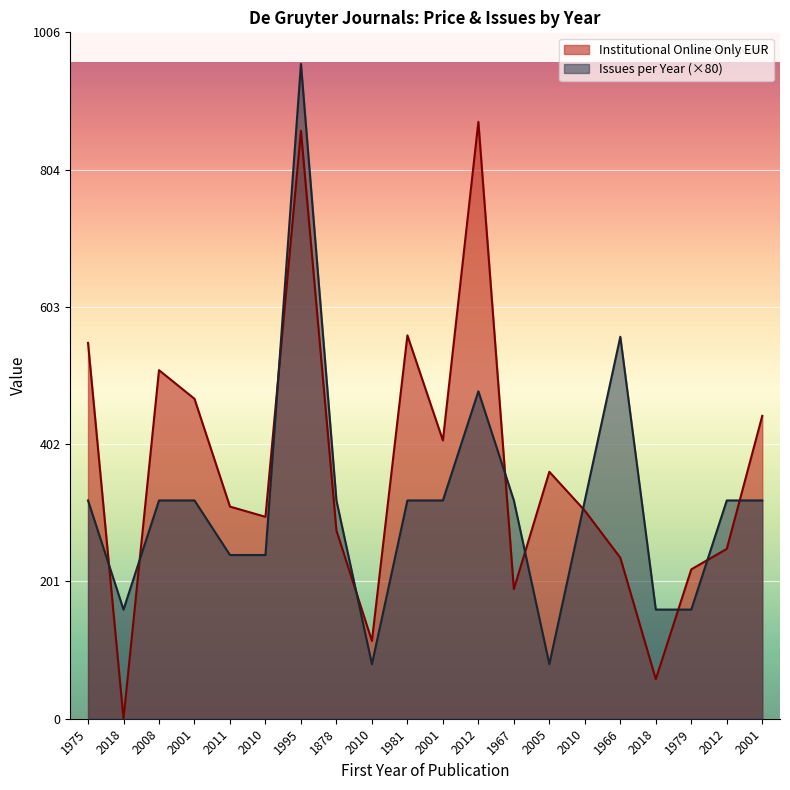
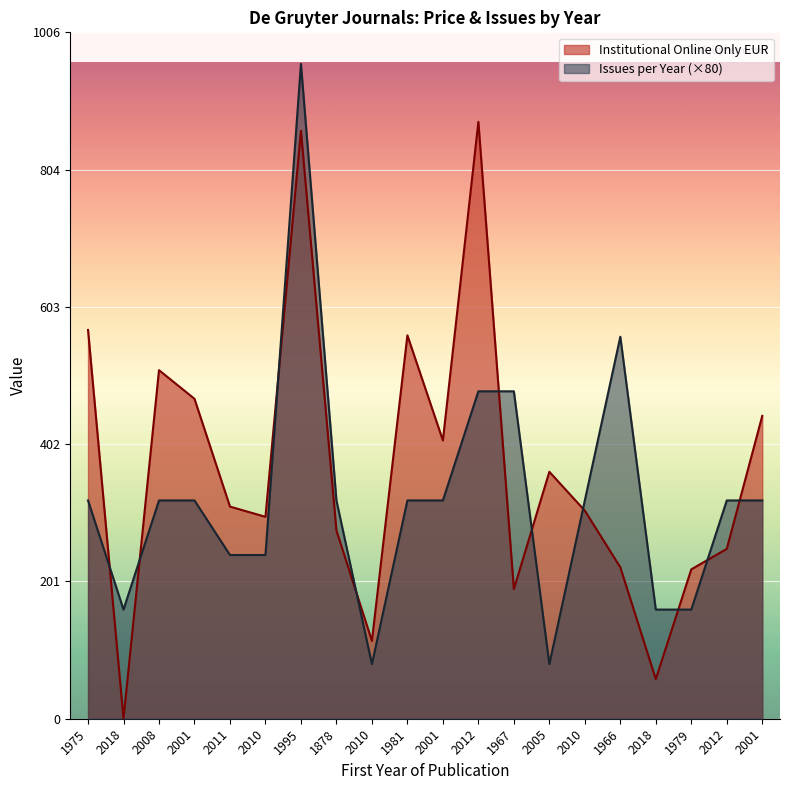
Institutional Online Only EUR, 1975: 550 -> 570
Issues per Year (×80), 1967: 320 -> 480
Institutional Online Only EUR, 1966: 240 -> 220
